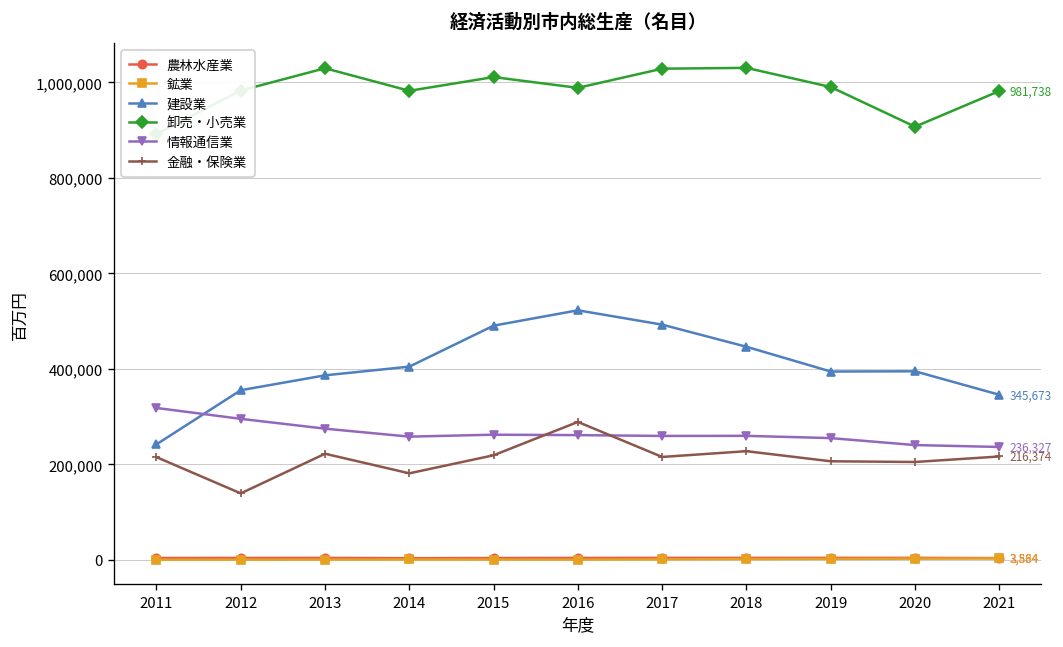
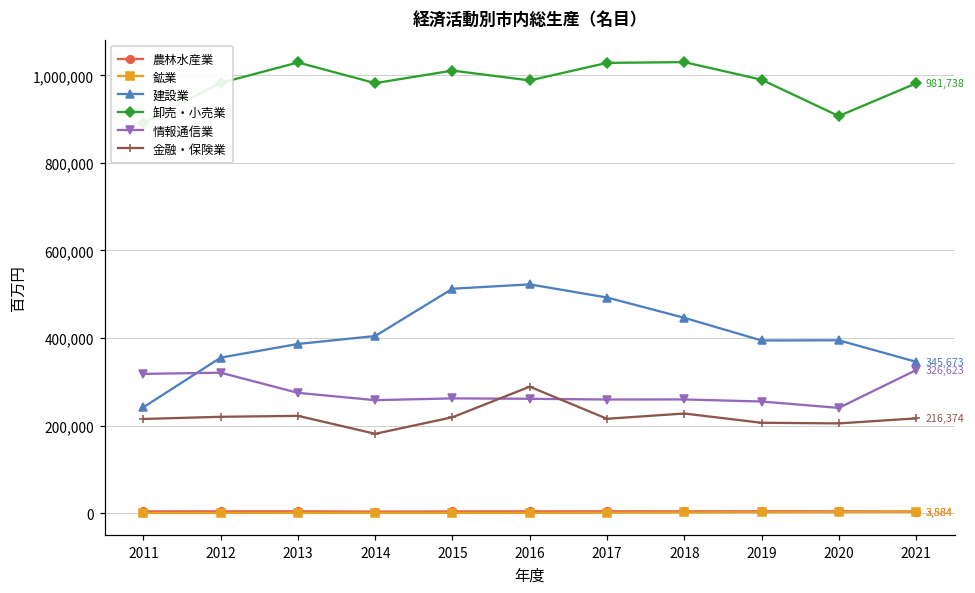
情報通信業, 2012: 300,000 -> 320,000
金融・保険業, 2012: 140,000 -> 220,000
建設業, 2015: 490,000 -> 510,000
情報通信業, 2021: 236,327 -> 326,623
